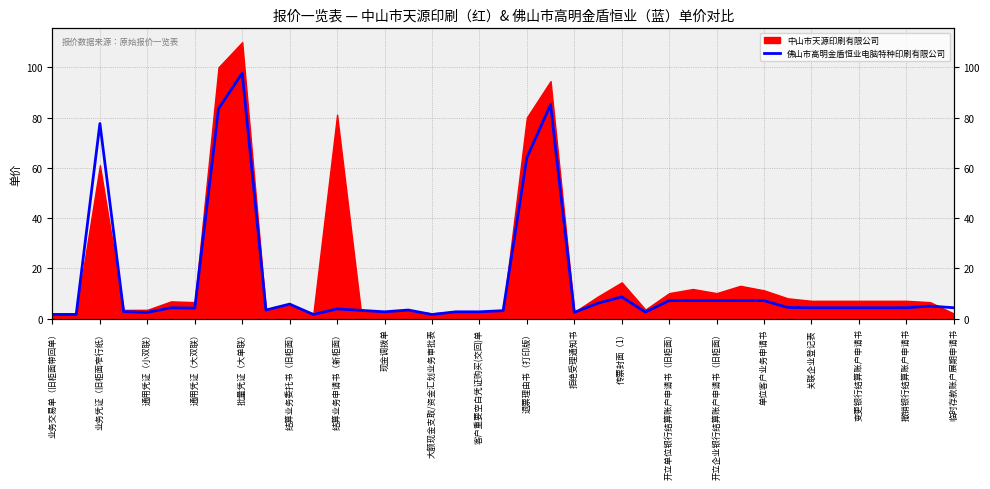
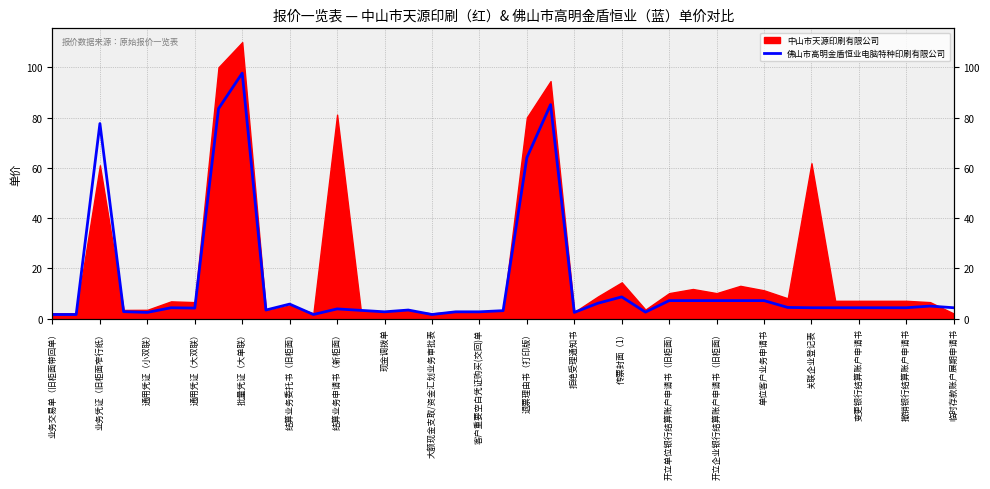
中山市天源印刷有限公司, 关联企业登记表: 7 -> 62
